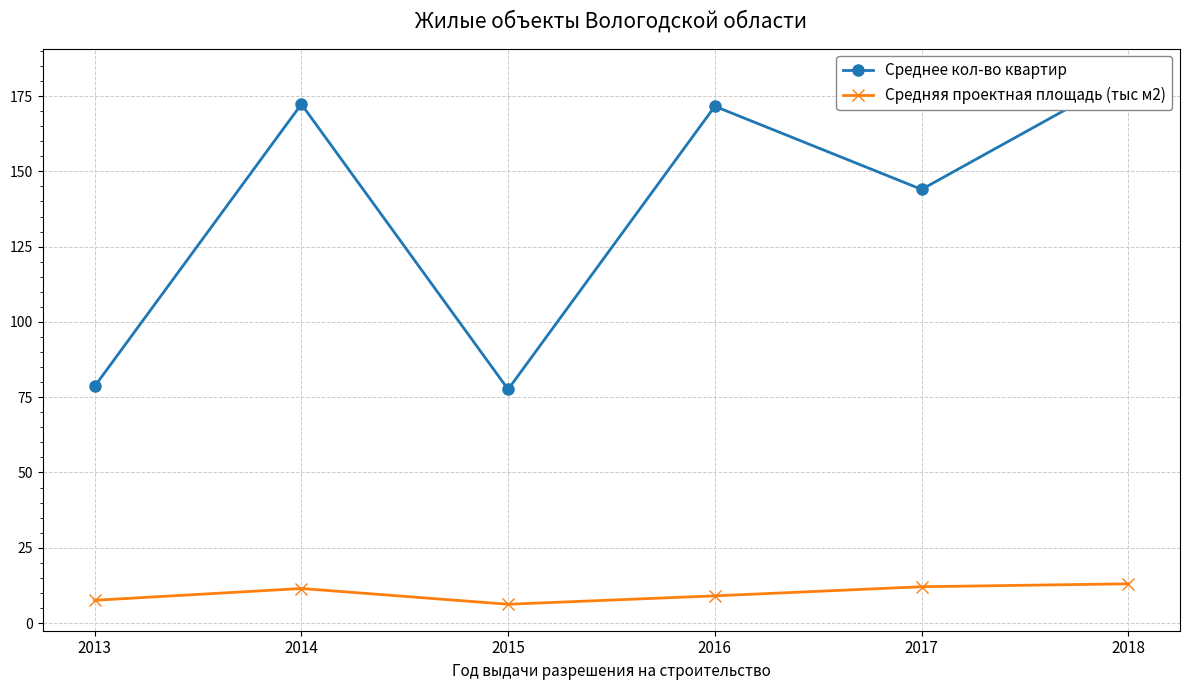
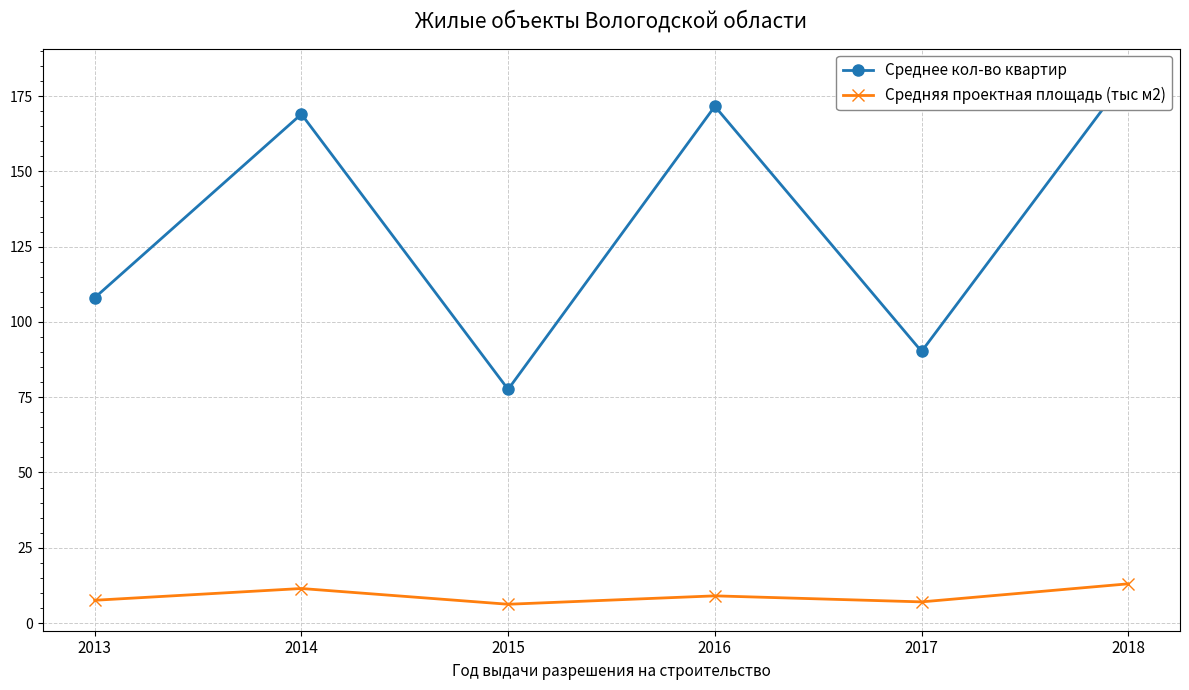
Среднее кол-во квартир, 2013: 79 -> 108
Среднее кол-во квартир, 2014: 172 -> 169
Среднее кол-во квартир, 2017: 144 -> 90
Средняя проектная площадь (тыс м2), 2017: 12 -> 7
